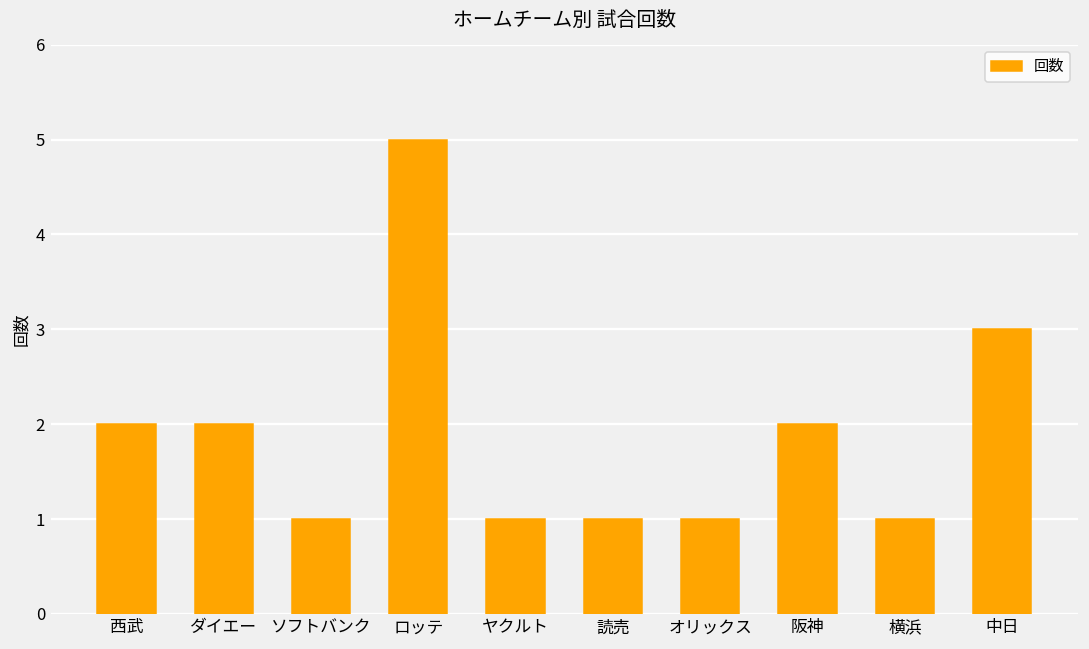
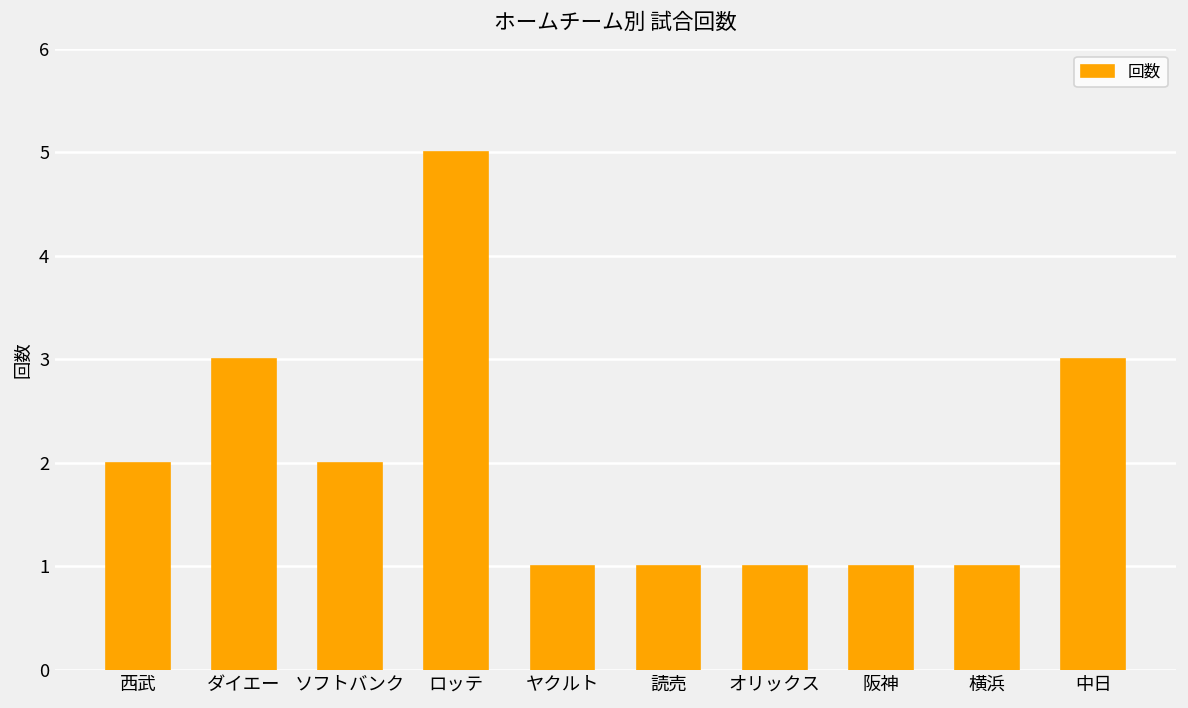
ダイエー: 2 -> 3
ソフトバンク: 1 -> 2
阪神: 2 -> 1
